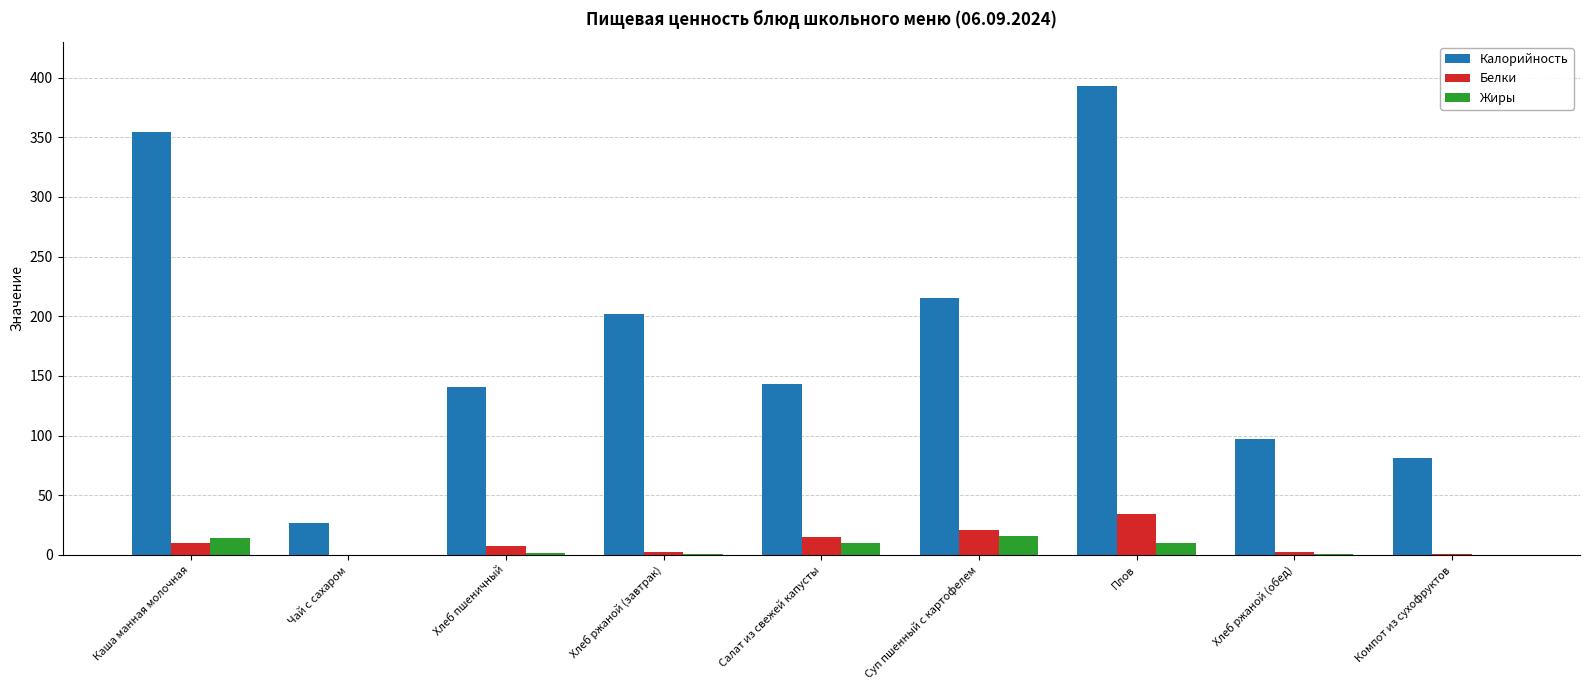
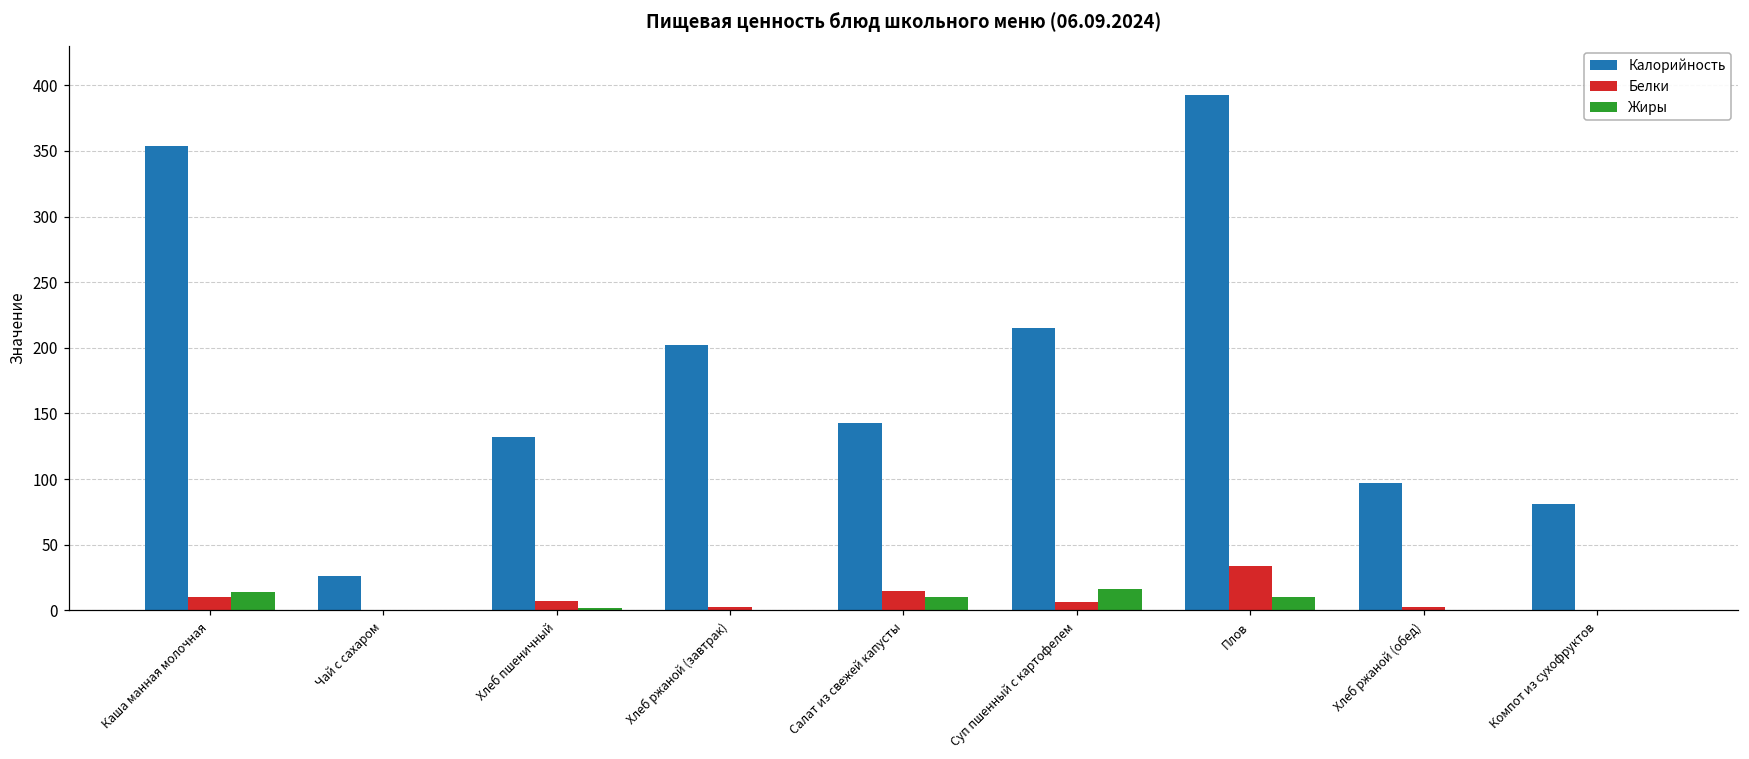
Калорийность, Хлеб пшеничный: 141 -> 132
Белки, Суп пшенный с картофелем: 21 -> 6
